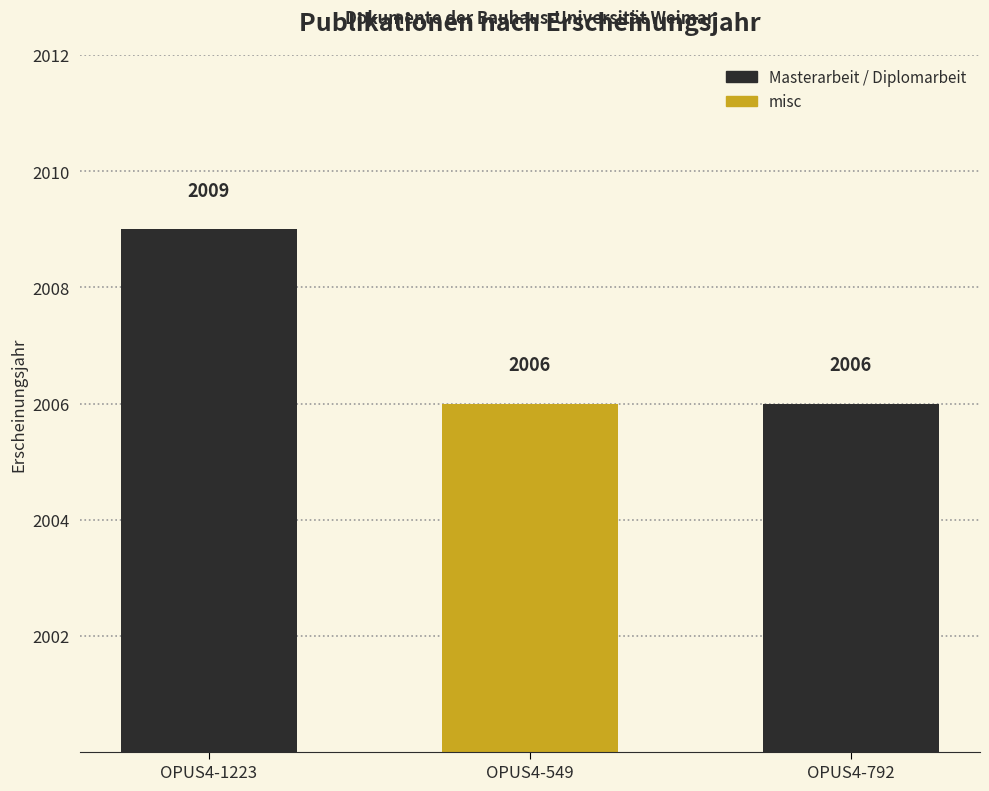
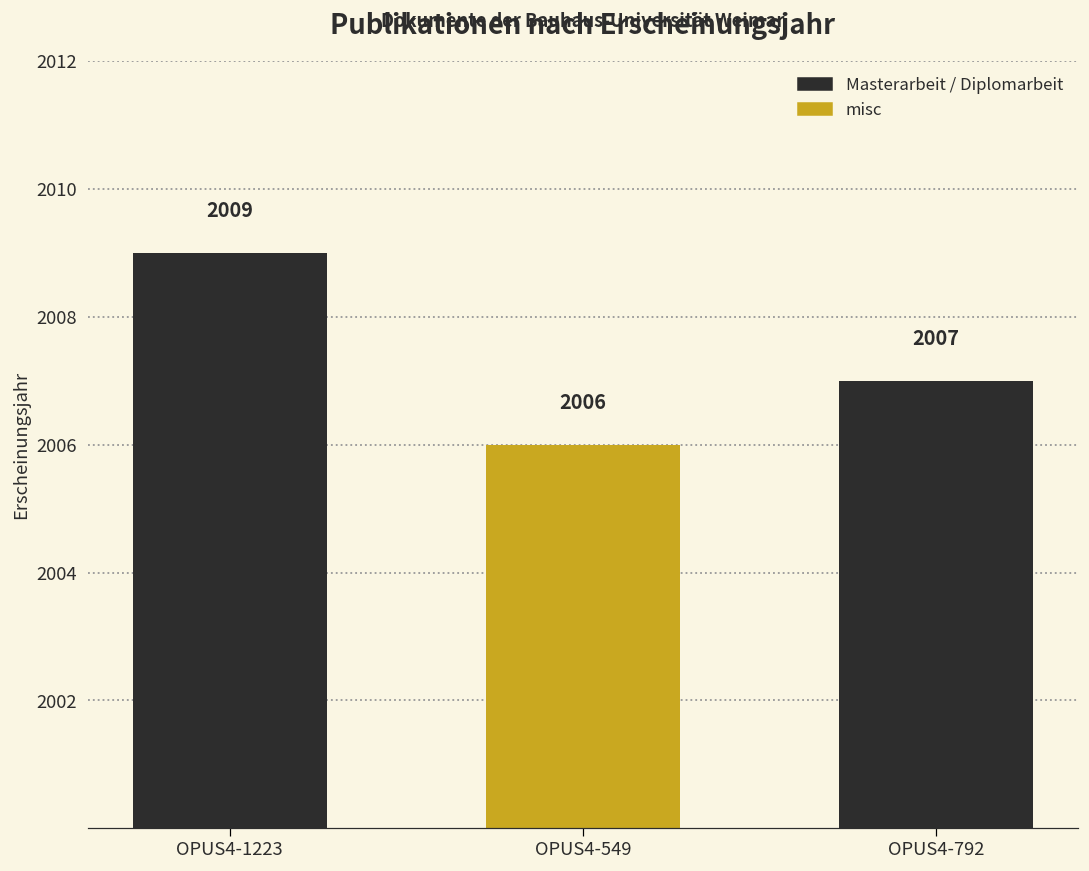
OPUS4-792: 2006 -> 2007
